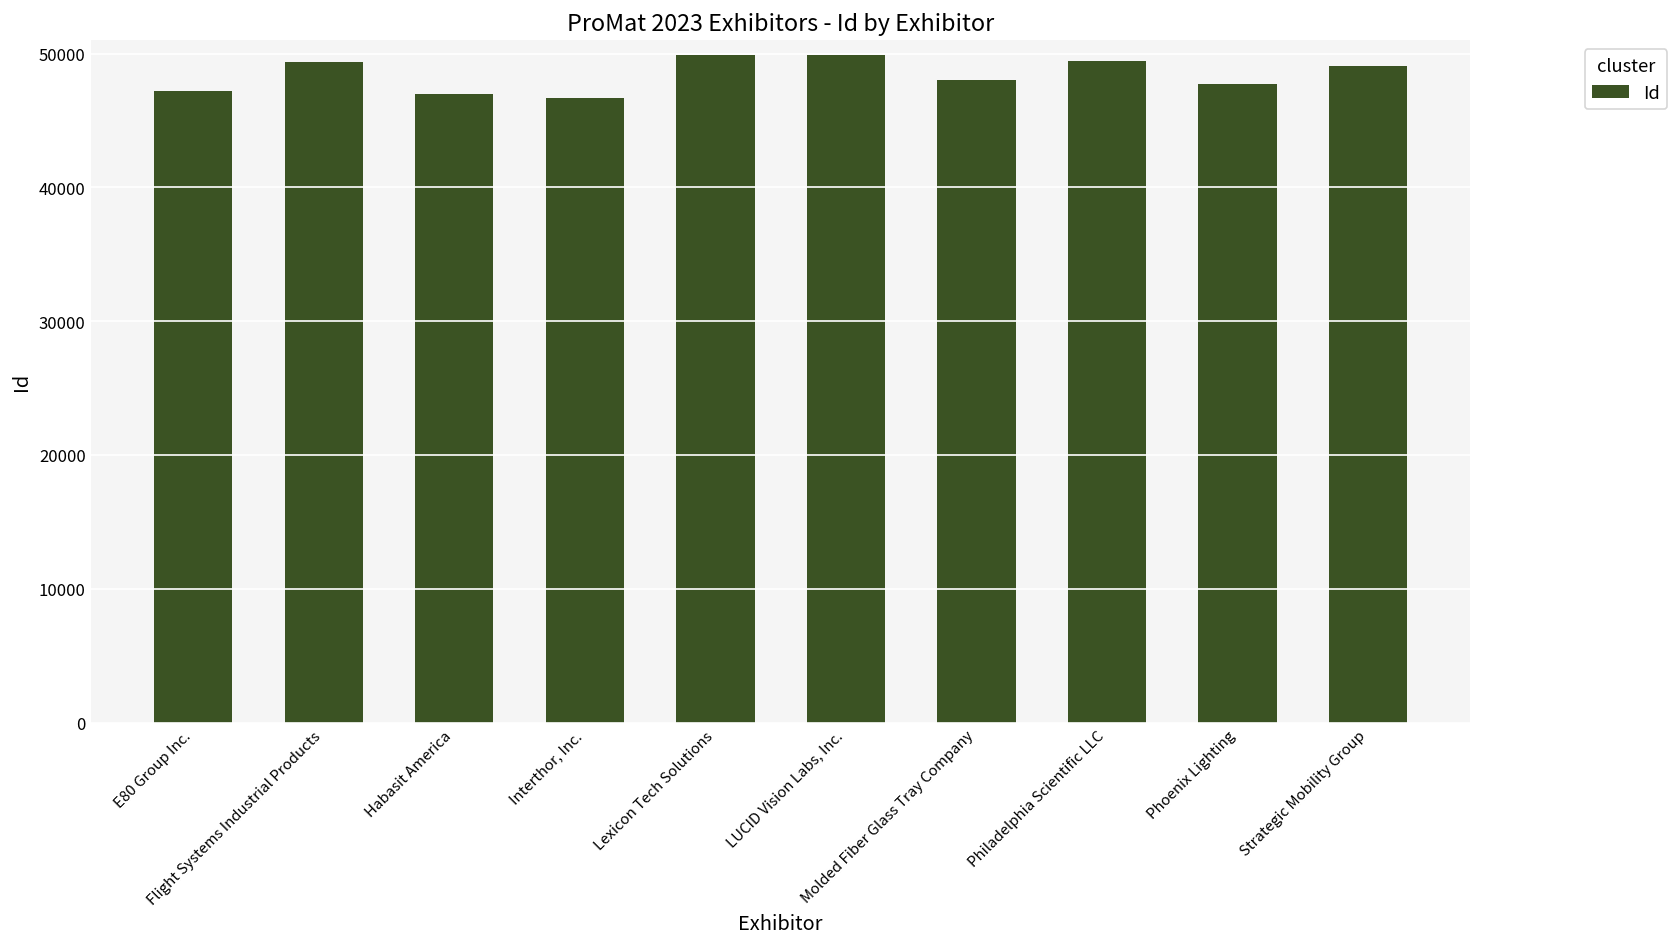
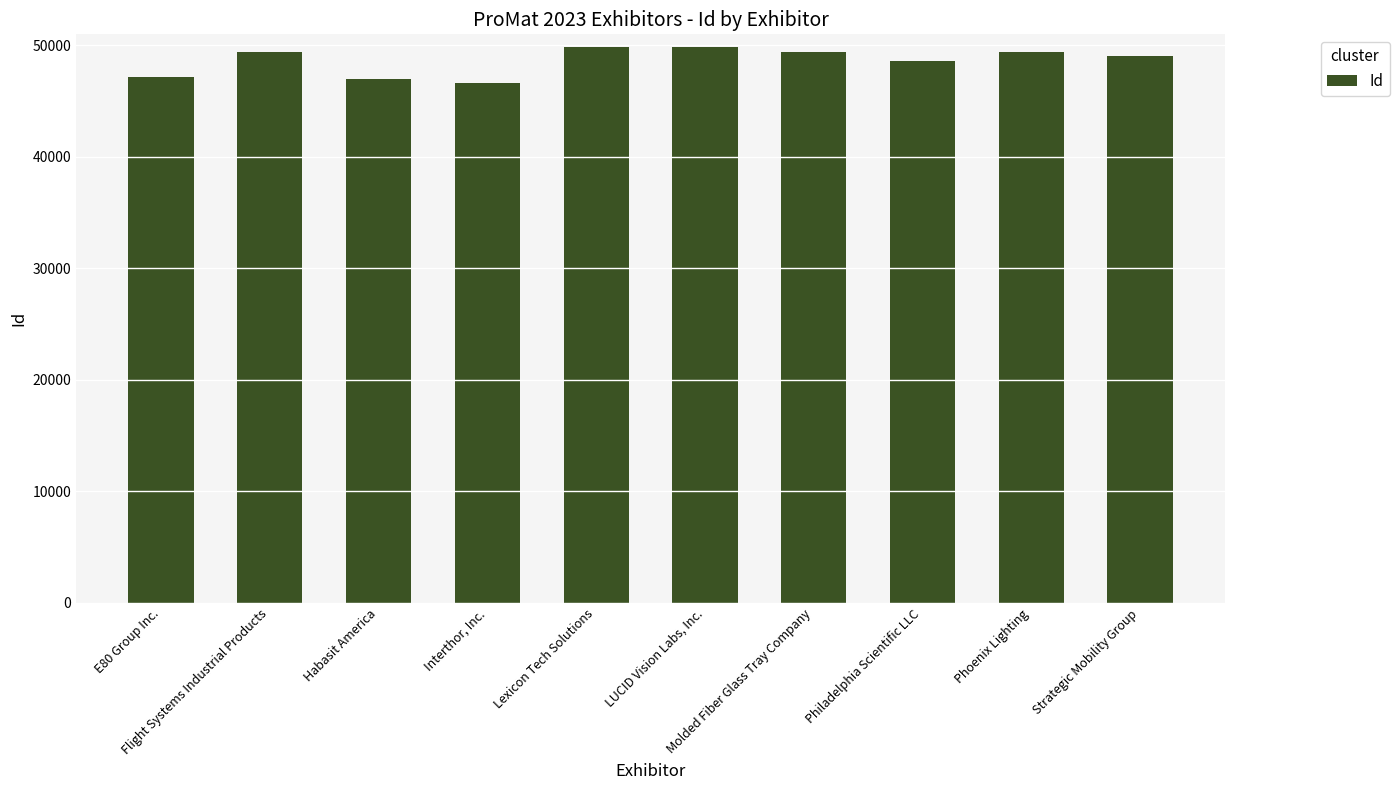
Molded Fiber Glass Tray Company: 48000 -> 49400
Philadelphia Scientific LLC: 49500 -> 48600
Phoenix Lighting: 47700 -> 49500
